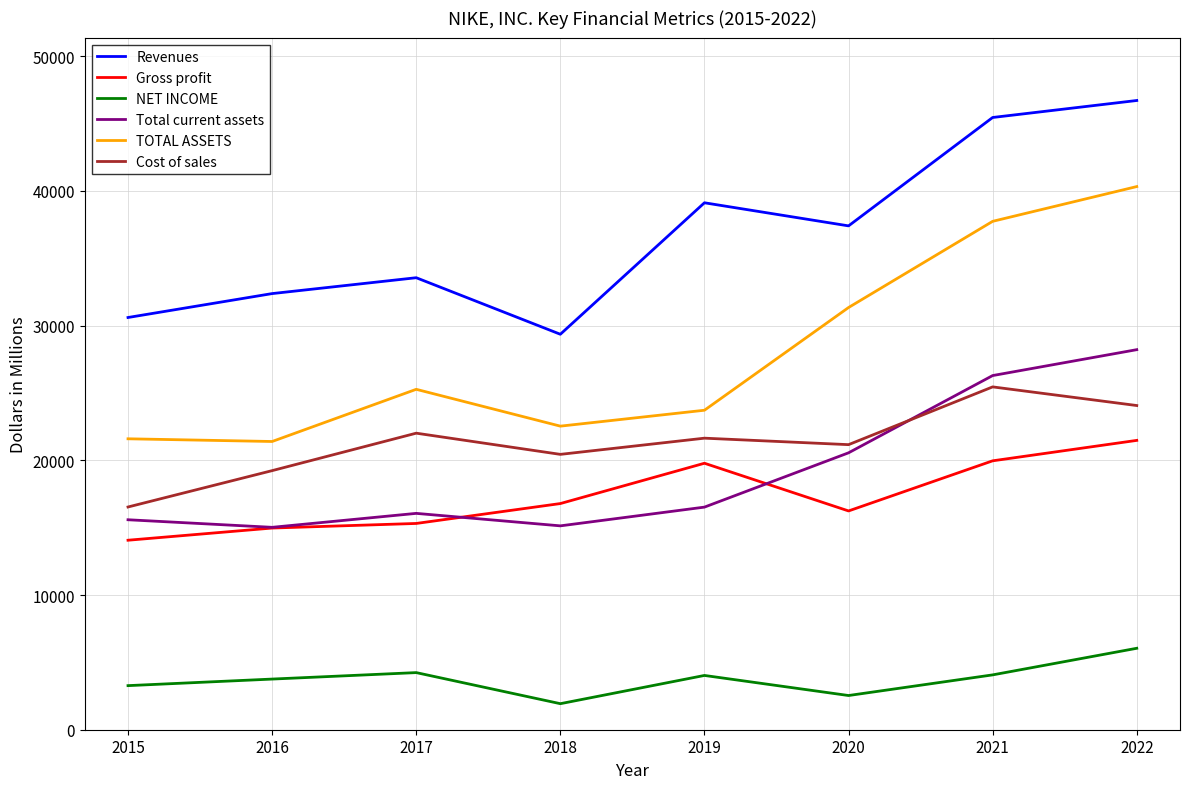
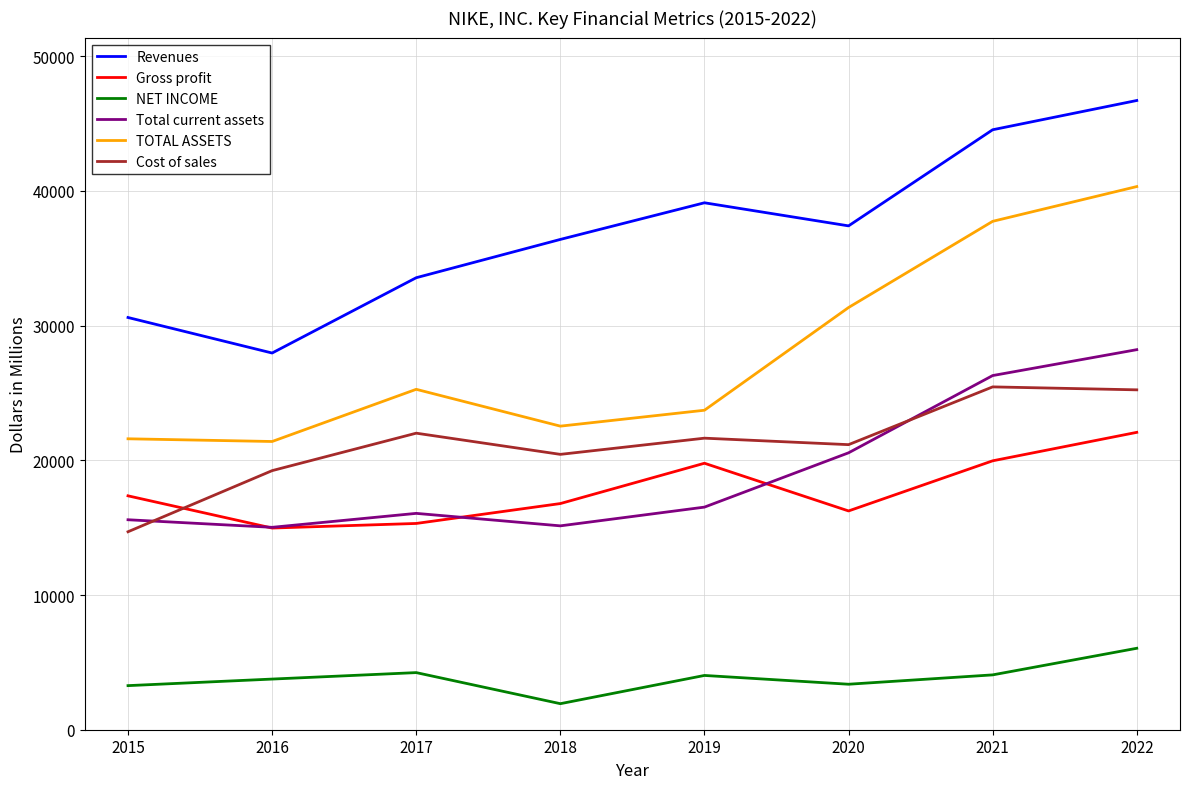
Gross profit, 2015: 14100 -> 17400
Cost of sales, 2015: 16500 -> 14700
Revenues, 2016: 32400 -> 28000
Revenues, 2018: 29400 -> 36400
NET INCOME, 2020: 2500 -> 3400
Revenues, 2021: 45400 -> 44500
Gross profit, 2022: 21500 -> 22100
Cost of sales, 2022: 24100 -> 25200
